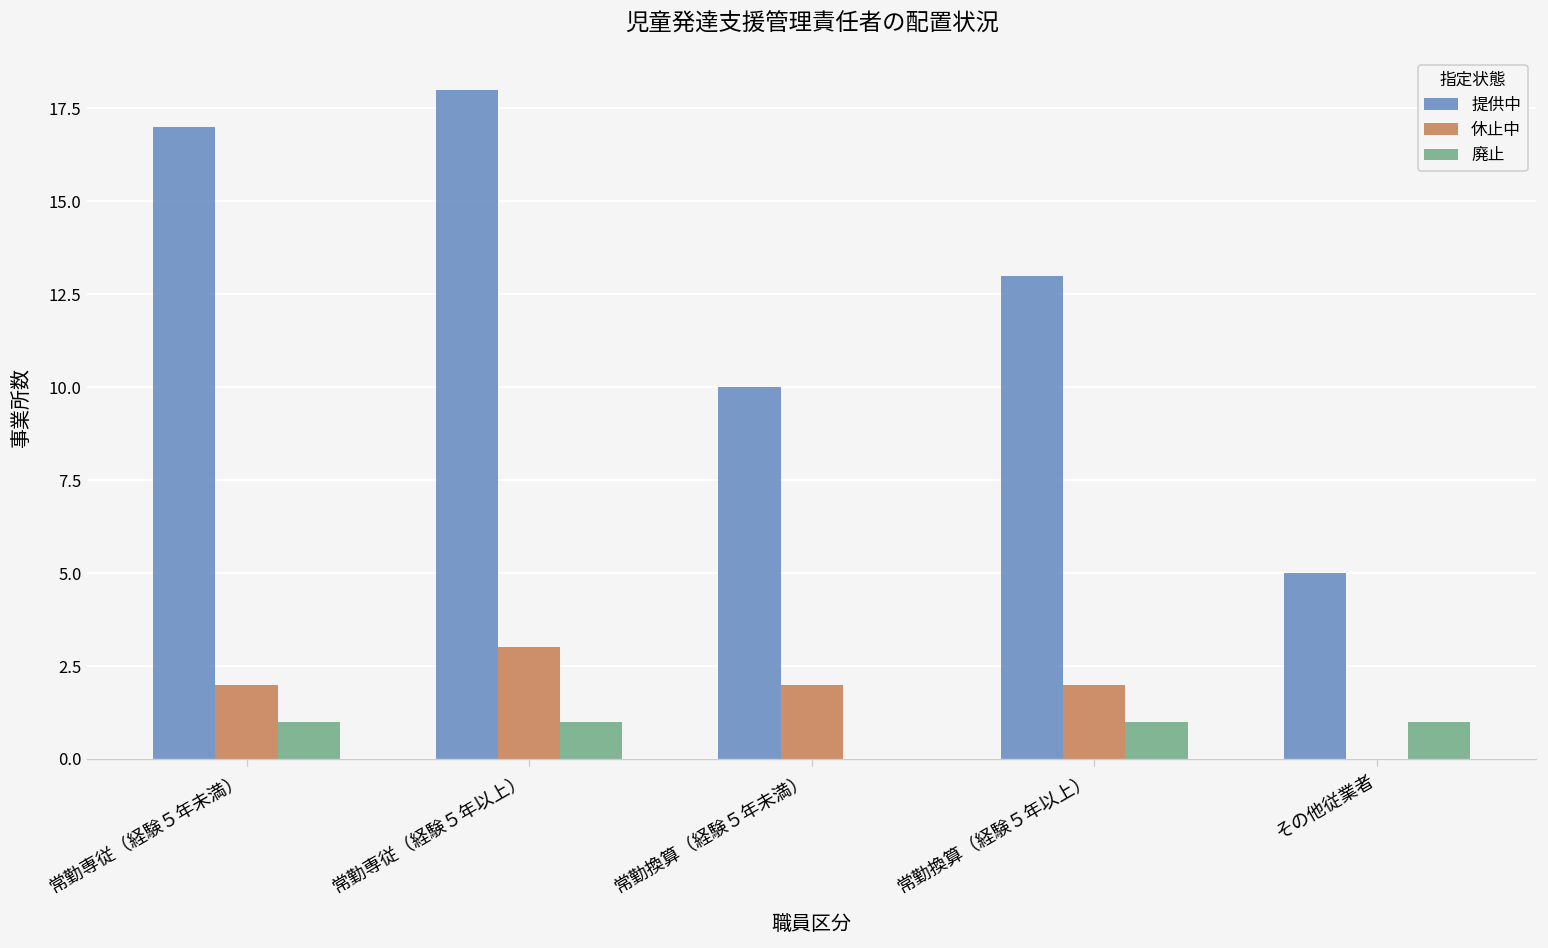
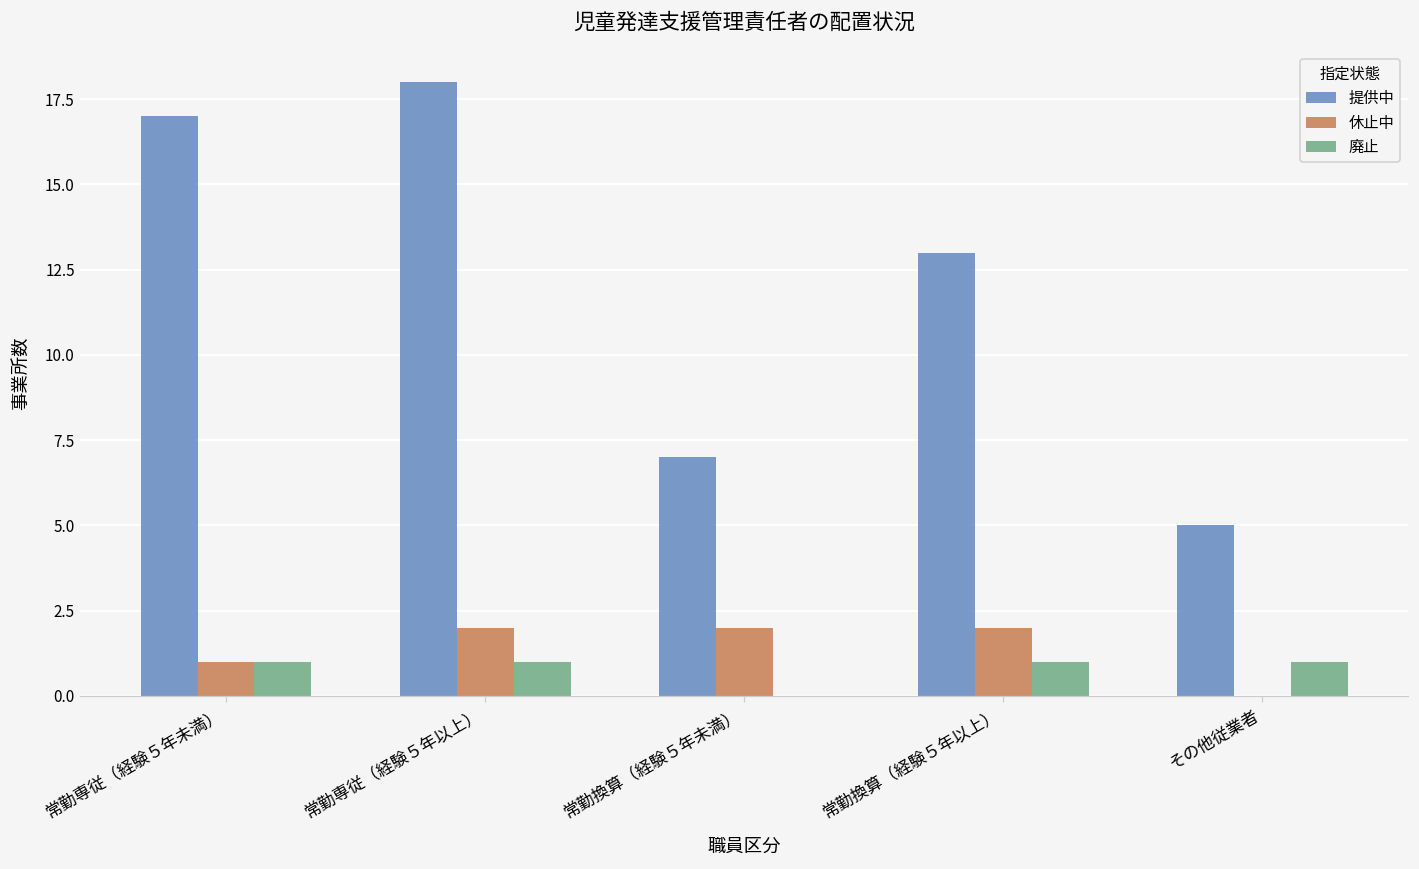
休止中, 常勤専従（経験５年未満）: 2 -> 1
休止中, 常勤専従（経験５年以上）: 3 -> 2
提供中, 常勤換算（経験５年未満）: 10 -> 7
